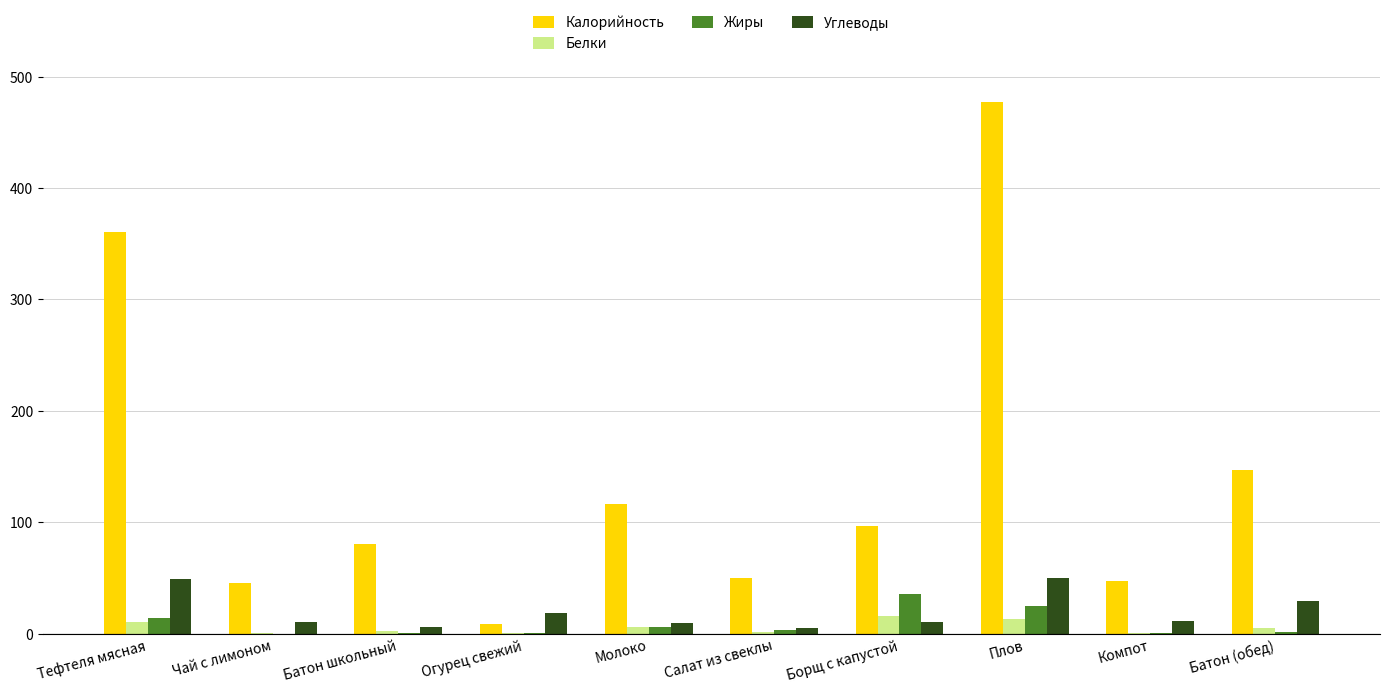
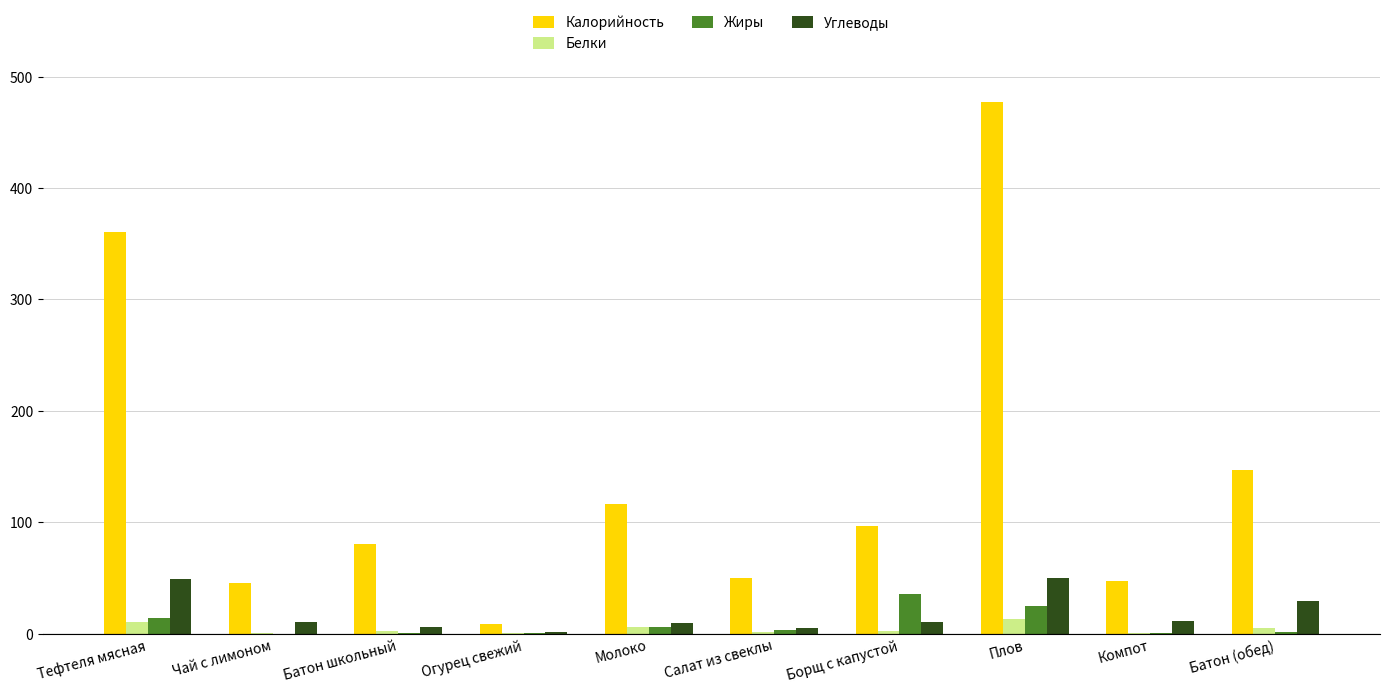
Углеводы, Огурец свежий: 19 -> 2
Белки, Борщ с капустой: 16 -> 3
